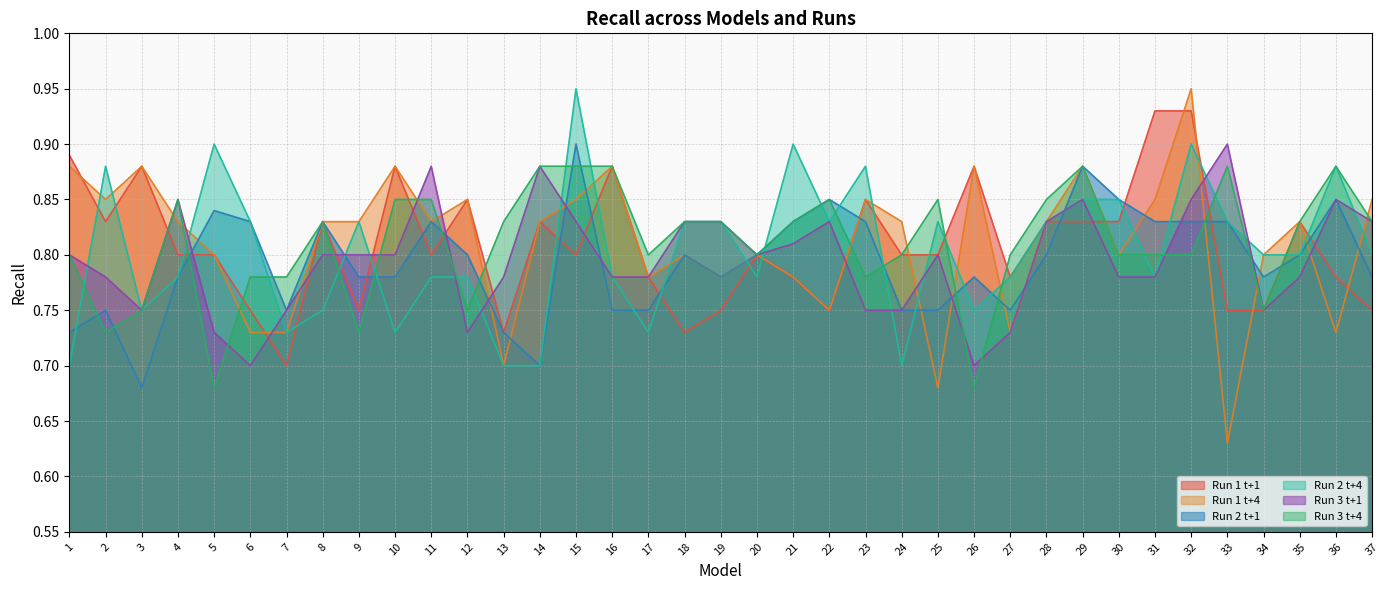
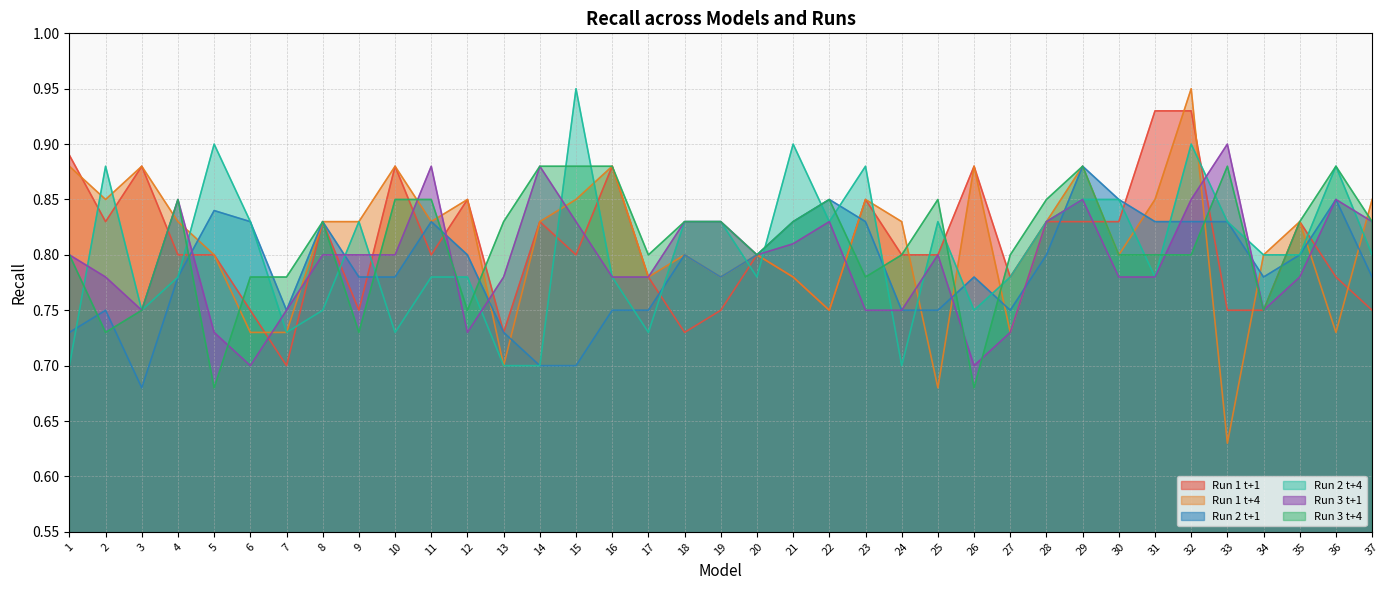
Run 2 t+1, 15: 0.9 -> 0.7
